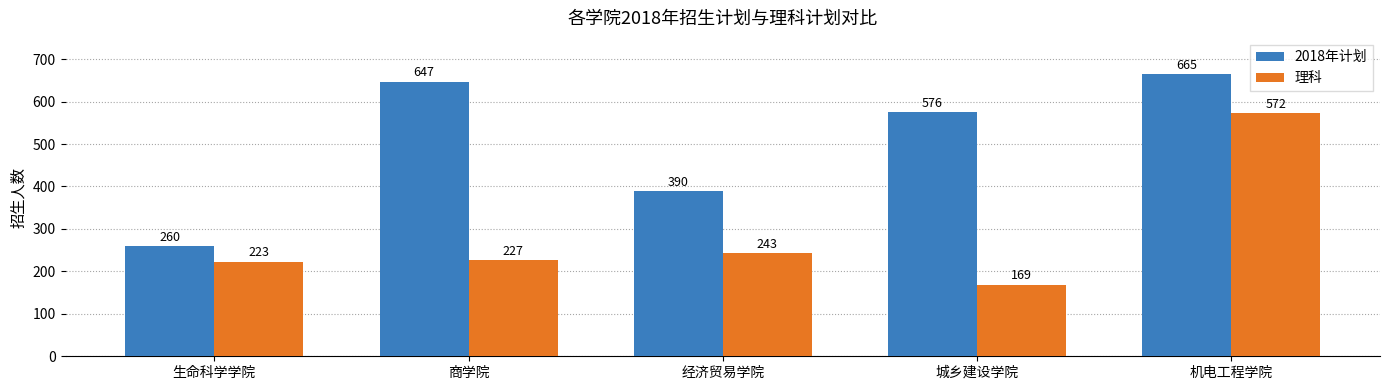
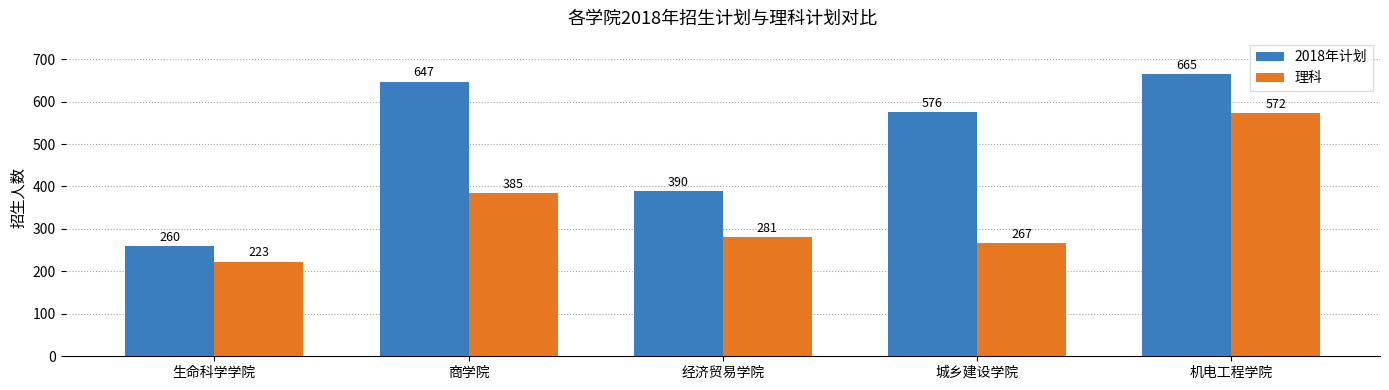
理科, 商学院: 227 -> 385
理科, 经济贸易学院: 243 -> 281
理科, 城乡建设学院: 169 -> 267
